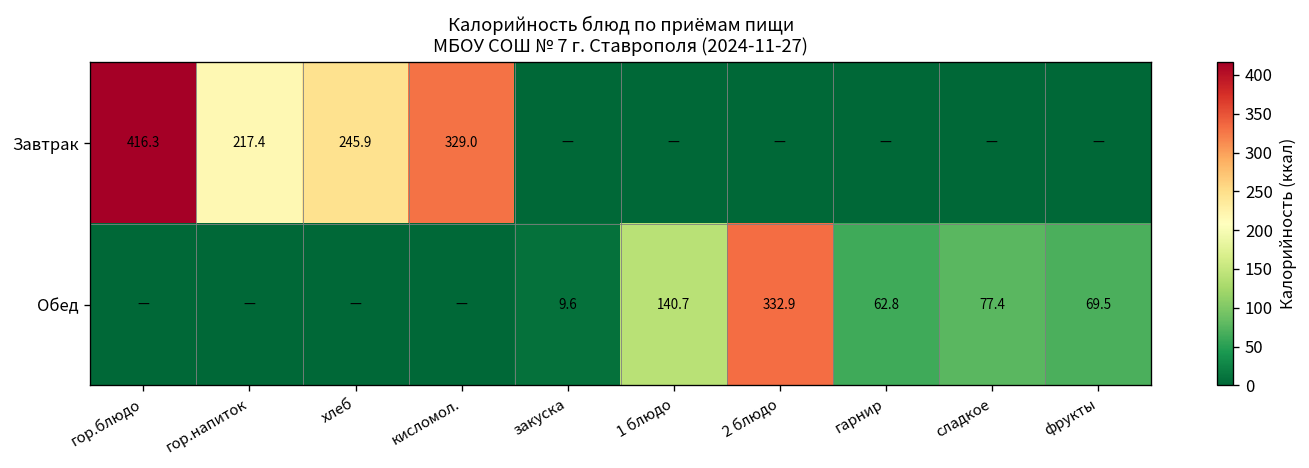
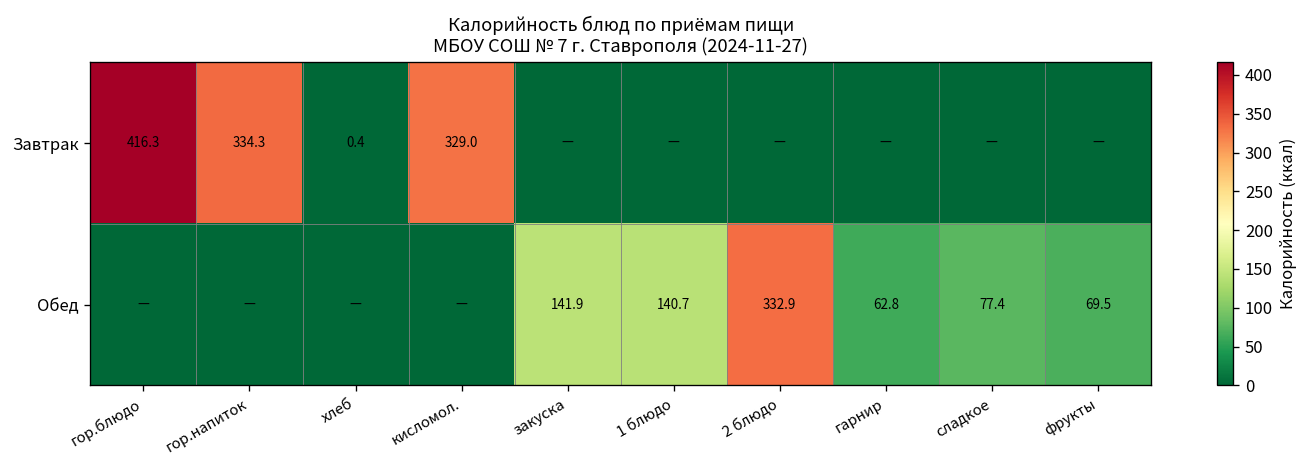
Завтрак, гор.напиток: 217.4 -> 334.3
Завтрак, хлеб: 245.9 -> 0.4
Обед, закуска: 9.6 -> 141.9
